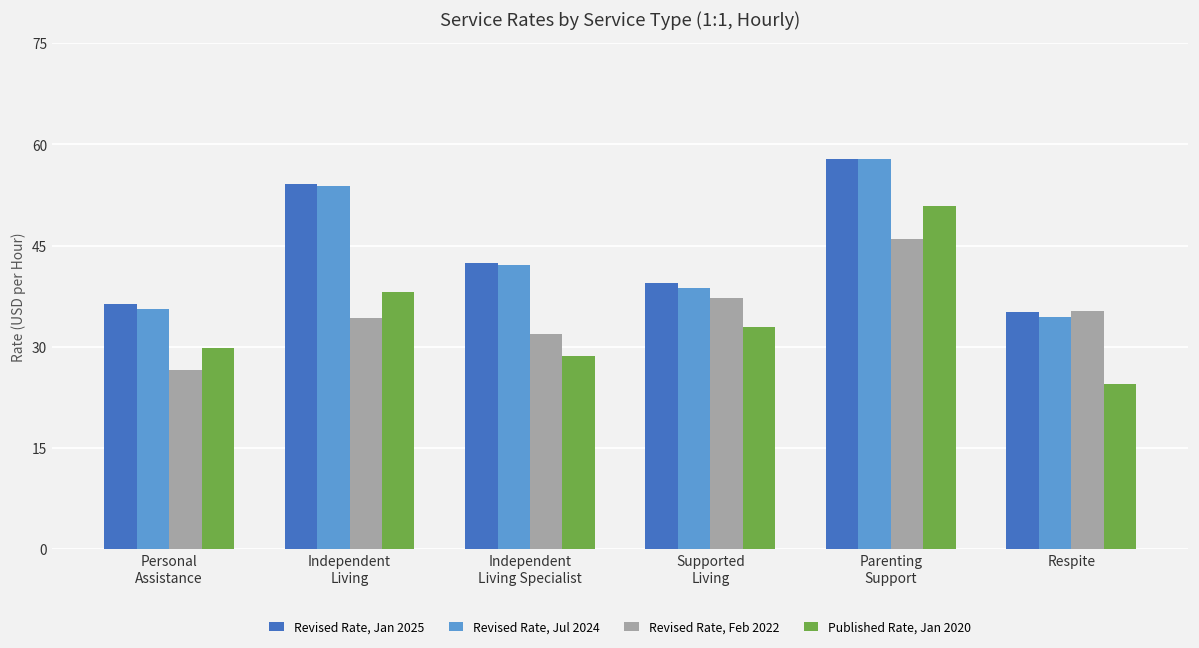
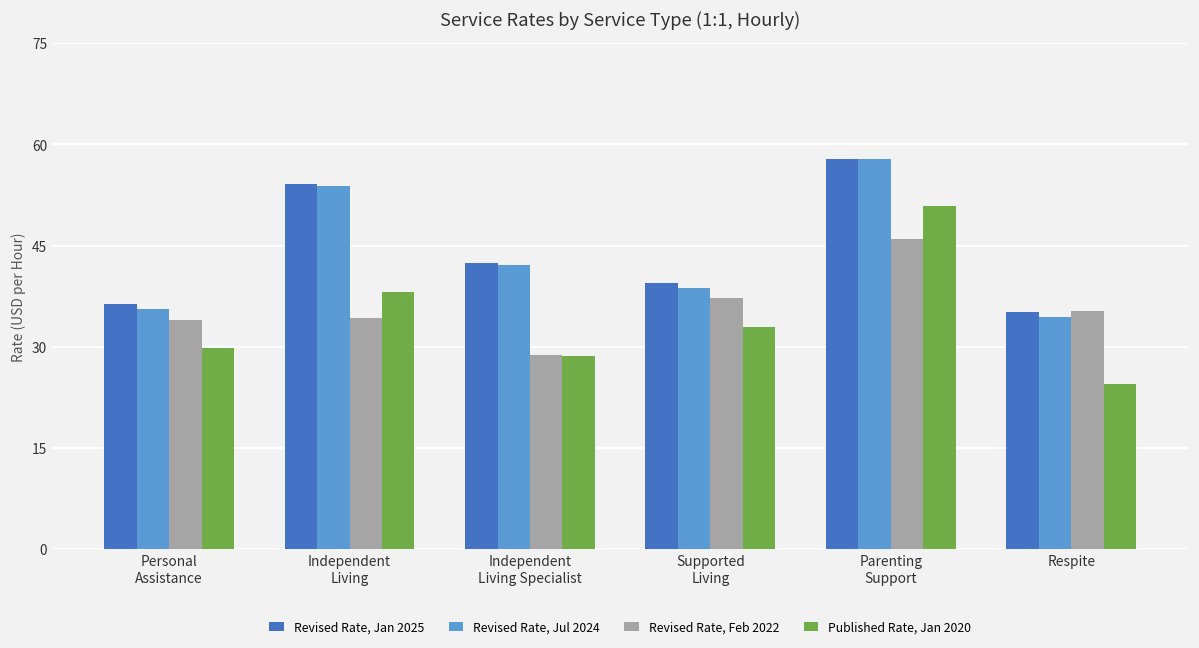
Revised Rate, Feb 2022, Personal Assistance: 26 -> 34
Revised Rate, Feb 2022, Independent Living Specialist: 32 -> 29
